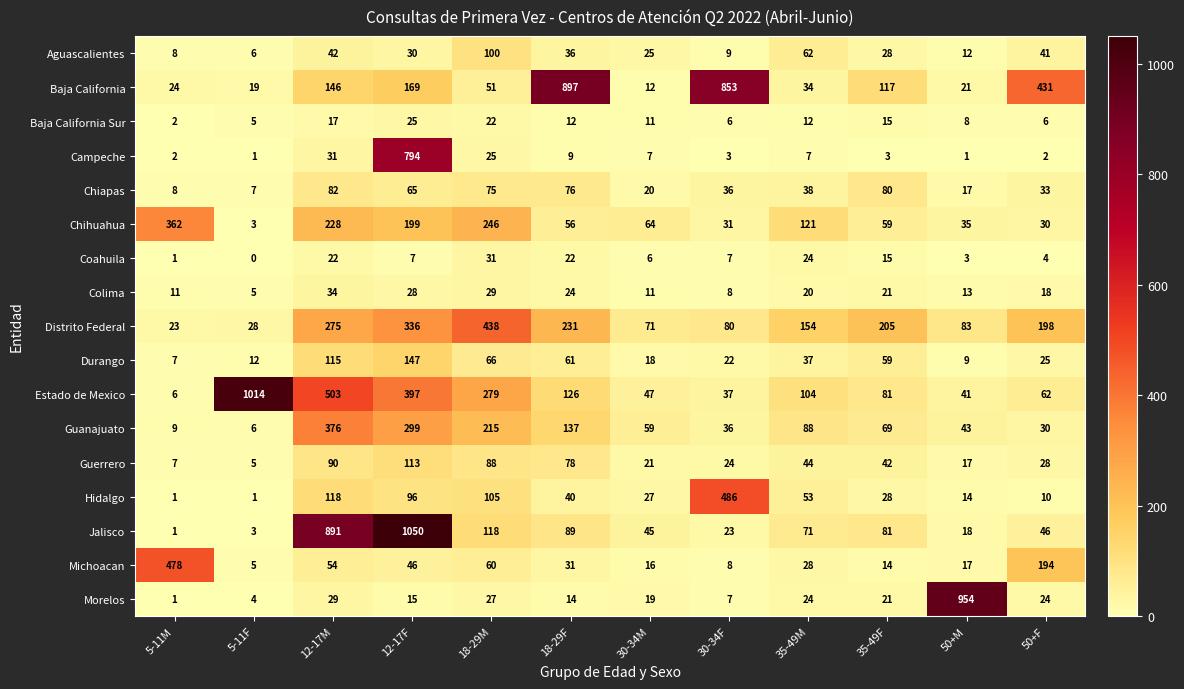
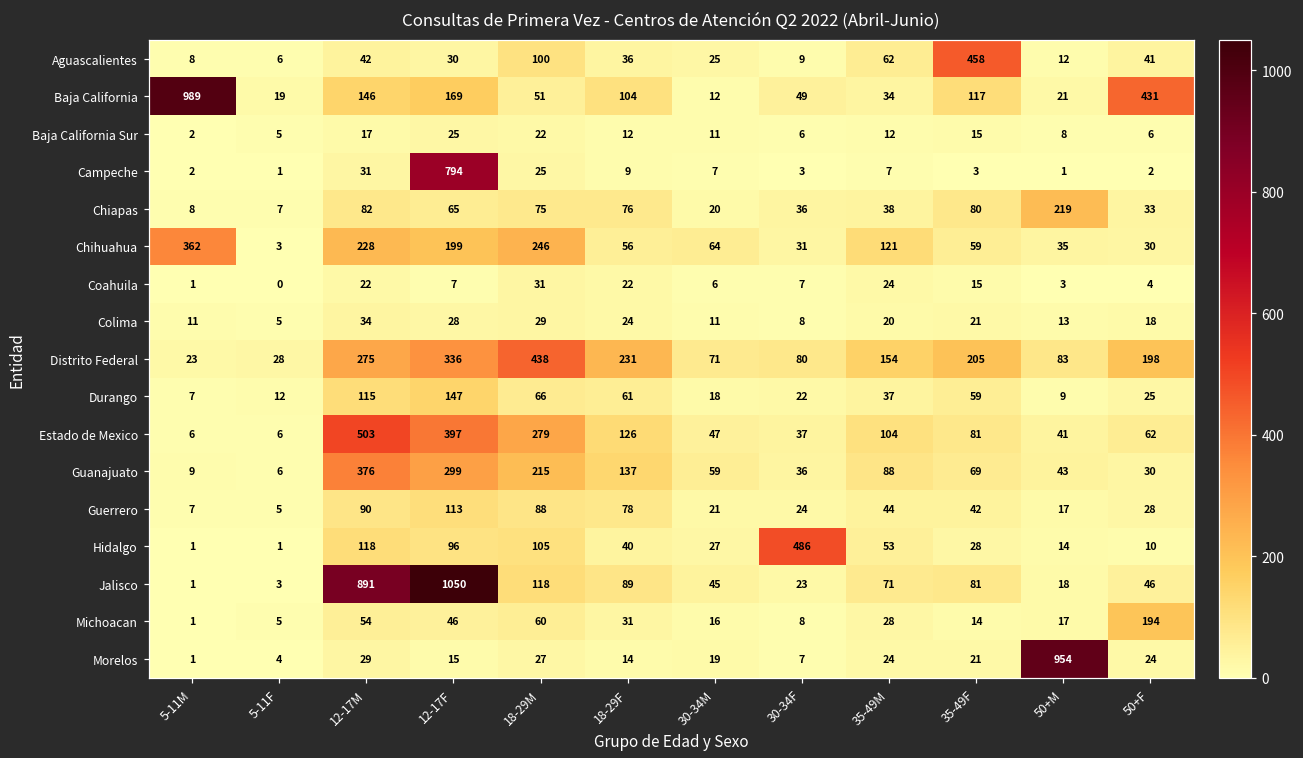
Aguascalientes, 35-49F: 28 -> 458
Baja California, 5-11M: 24 -> 989
Baja California, 18-29F: 897 -> 104
Baja California, 30-34F: 853 -> 49
Chiapas, 50+M: 17 -> 219
Estado de Mexico, 5-11F: 1014 -> 6
Michoacan, 5-11M: 478 -> 1
